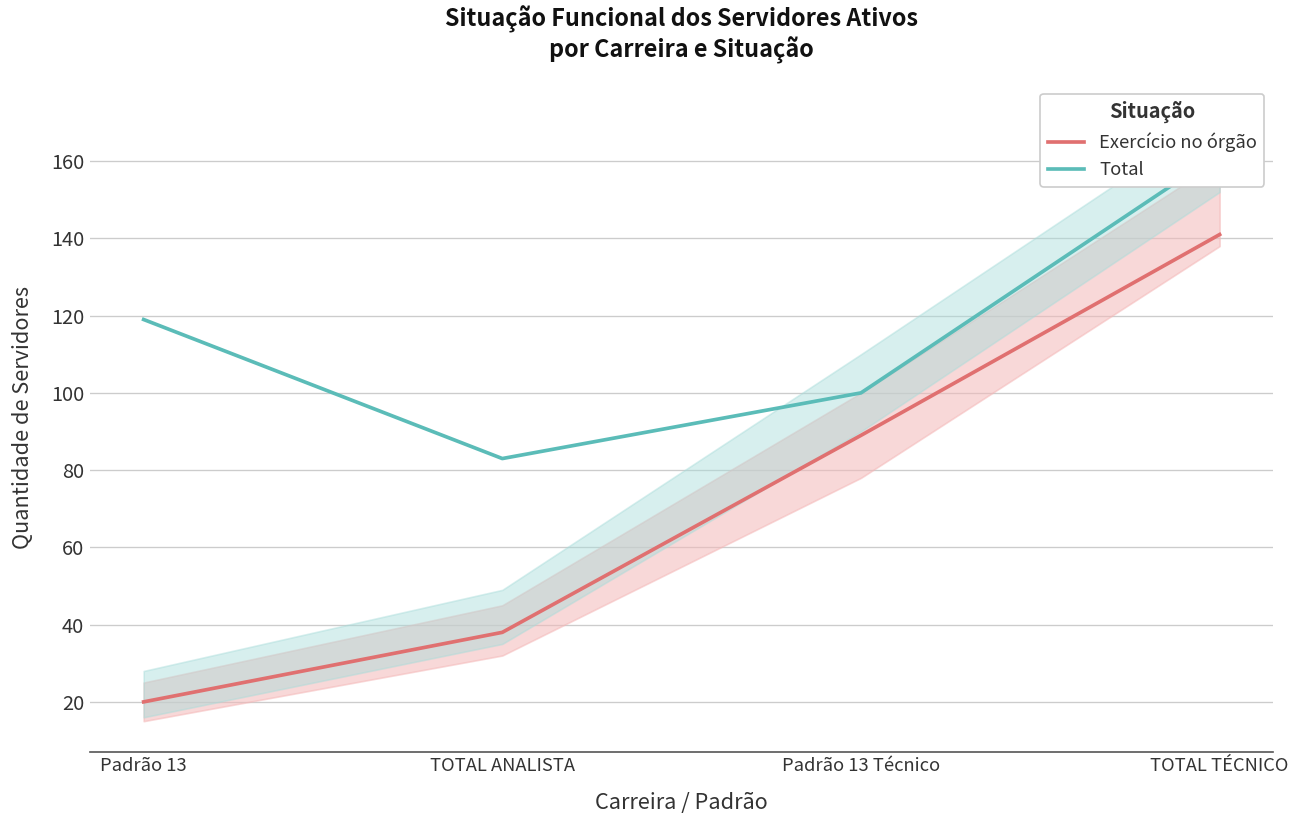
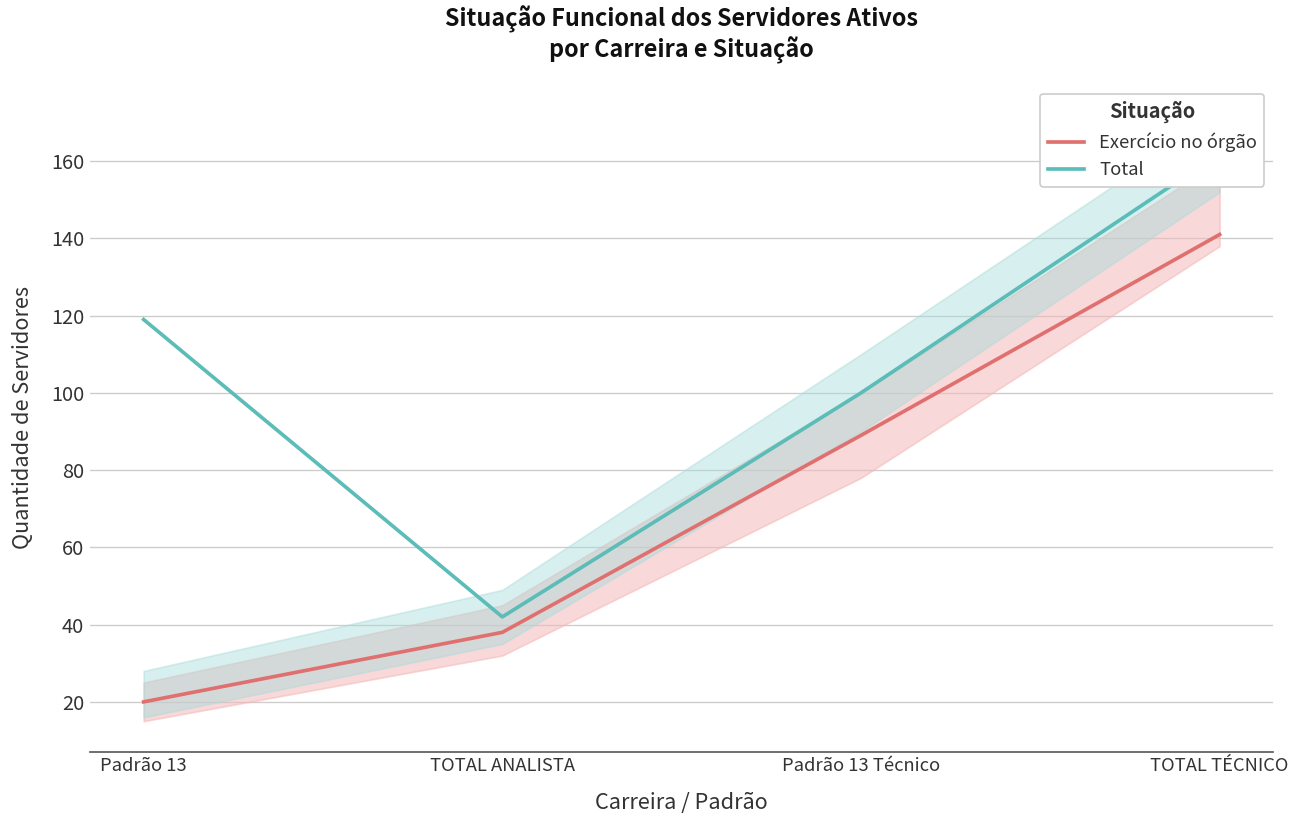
Total, TOTAL ANALISTA: 83 -> 42
